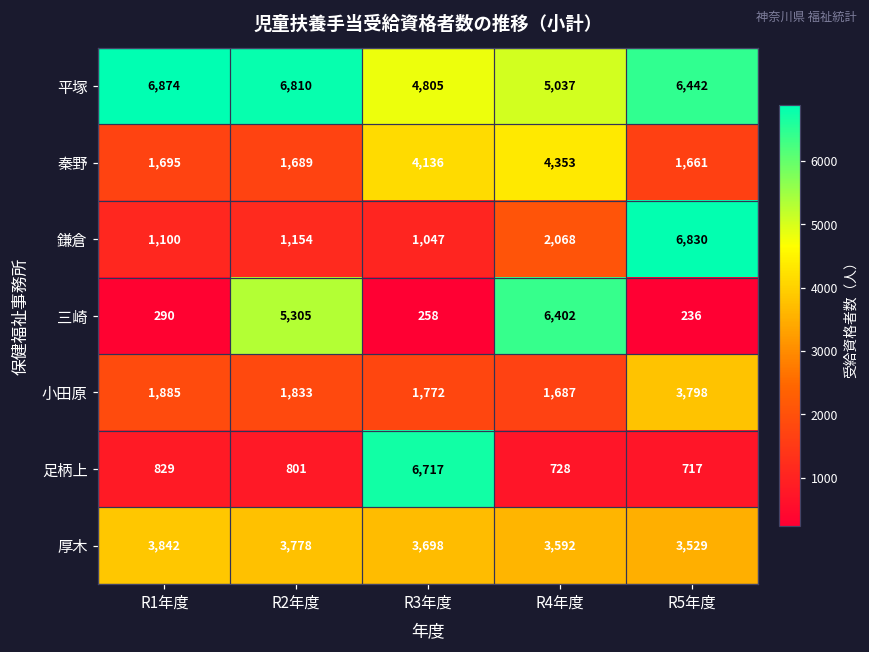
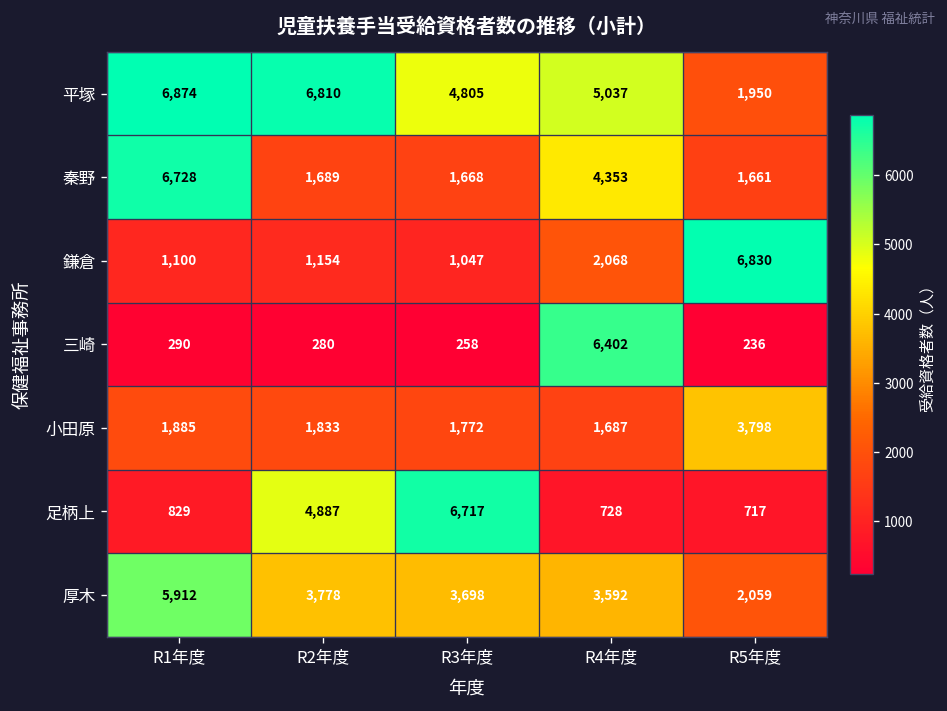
平塚, R5年度: 6,442 -> 1,950
秦野, R1年度: 1,695 -> 6,728
秦野, R3年度: 4,136 -> 1,668
三崎, R2年度: 5,305 -> 280
足柄上, R2年度: 801 -> 4,887
厚木, R1年度: 3,842 -> 5,912
厚木, R5年度: 3,529 -> 2,059
